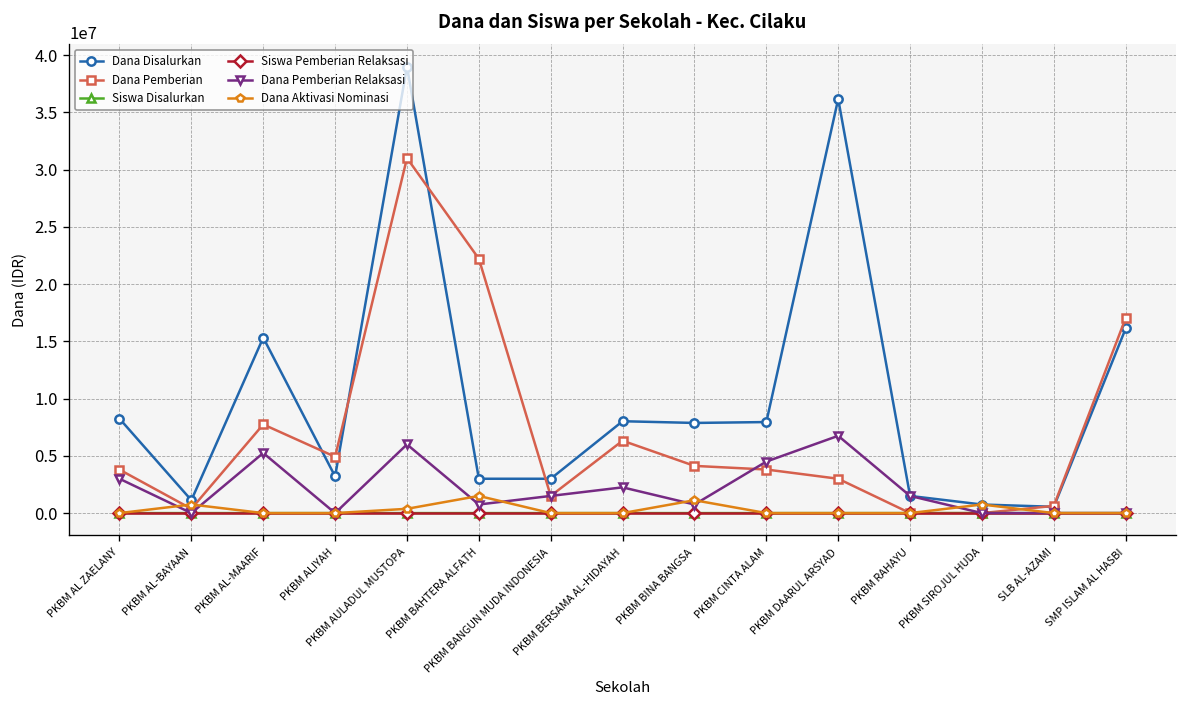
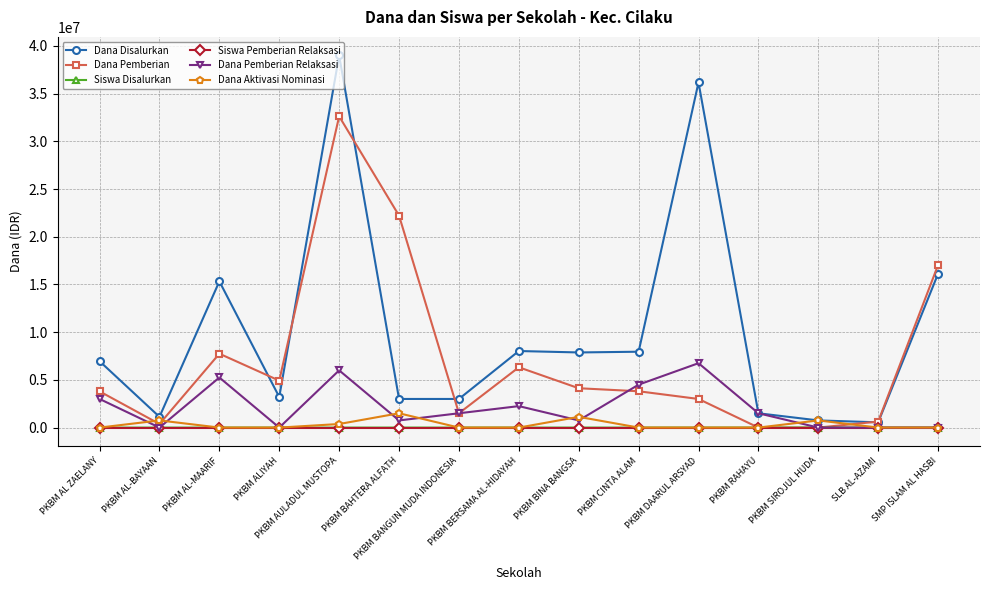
Dana Disalurkan, PKBM AL ZAELANY: 8000000 -> 7000000
Dana Pemberian, PKBM AULADUL MUSTOPA: 31000000 -> 33000000
